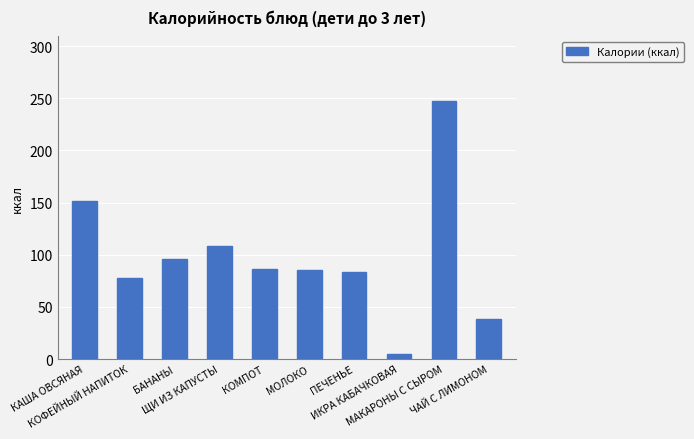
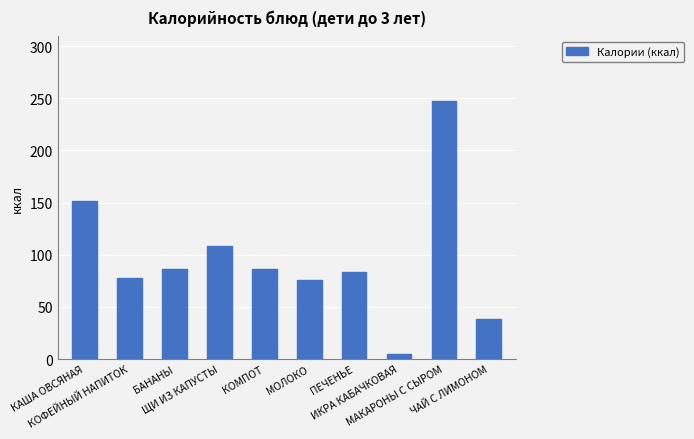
БАНАНЫ: 96 -> 86
МОЛОКО: 85 -> 76
